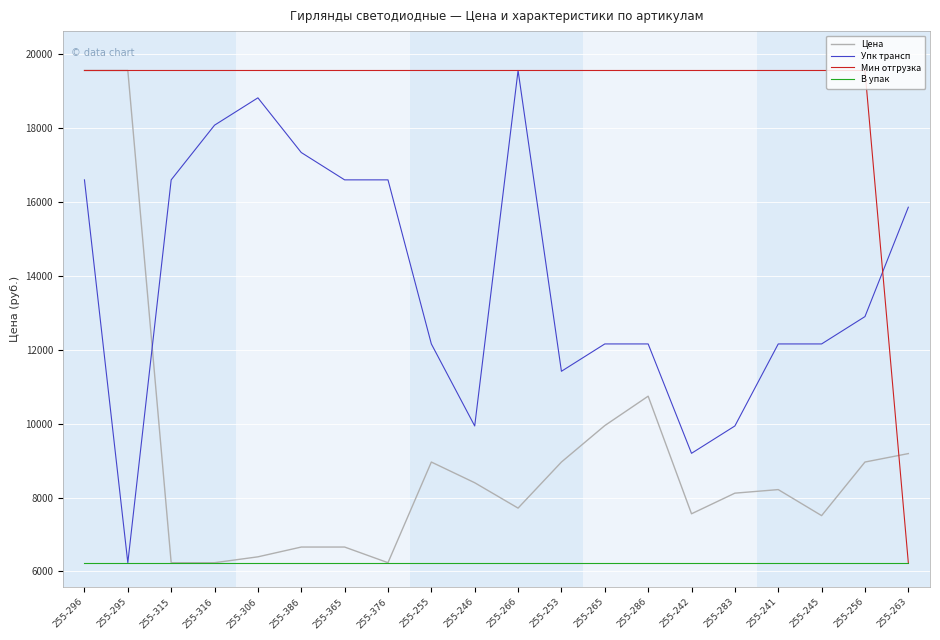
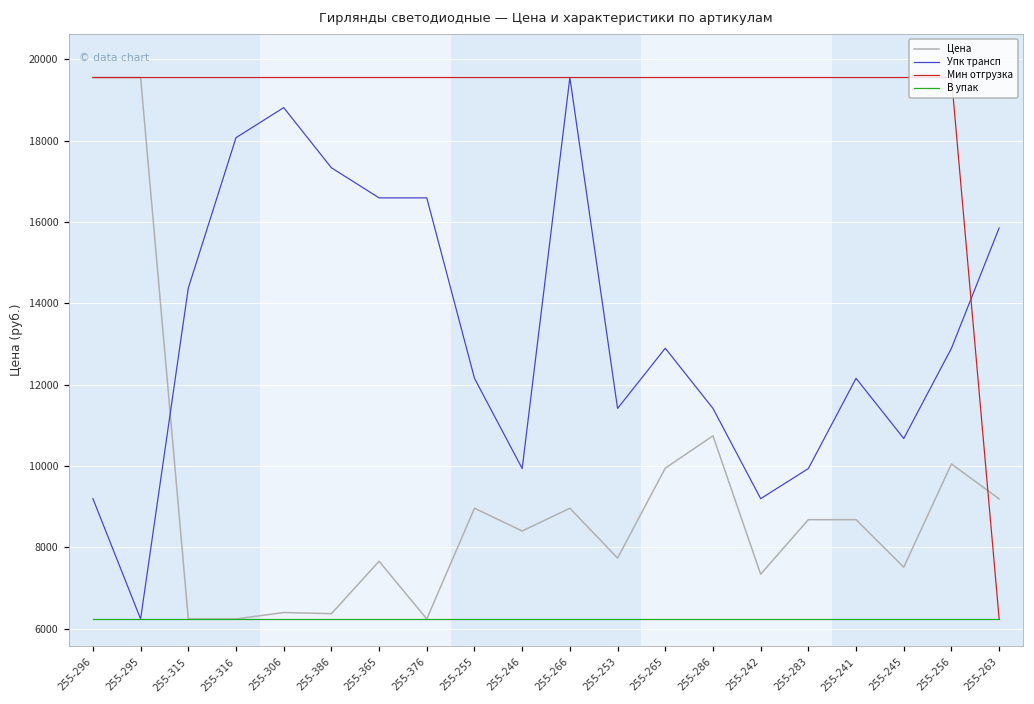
Упк трансп, 255-296: 16600 -> 9200
Упк трансп, 255-315: 16600 -> 14400
Цена, 255-386: 6700 -> 6400
Цена, 255-365: 6700 -> 7700
Цена, 255-266: 7700 -> 9000
Цена, 255-253: 9000 -> 7700
Упк трансп, 255-265: 12200 -> 12900
Упк трансп, 255-286: 12200 -> 11400
Цена, 255-242: 7600 -> 7300
Цена, 255-283: 8100 -> 8700
Цена, 255-241: 8200 -> 8700
Упк трансп, 255-245: 12200 -> 10700
Цена, 255-256: 9000 -> 10000
